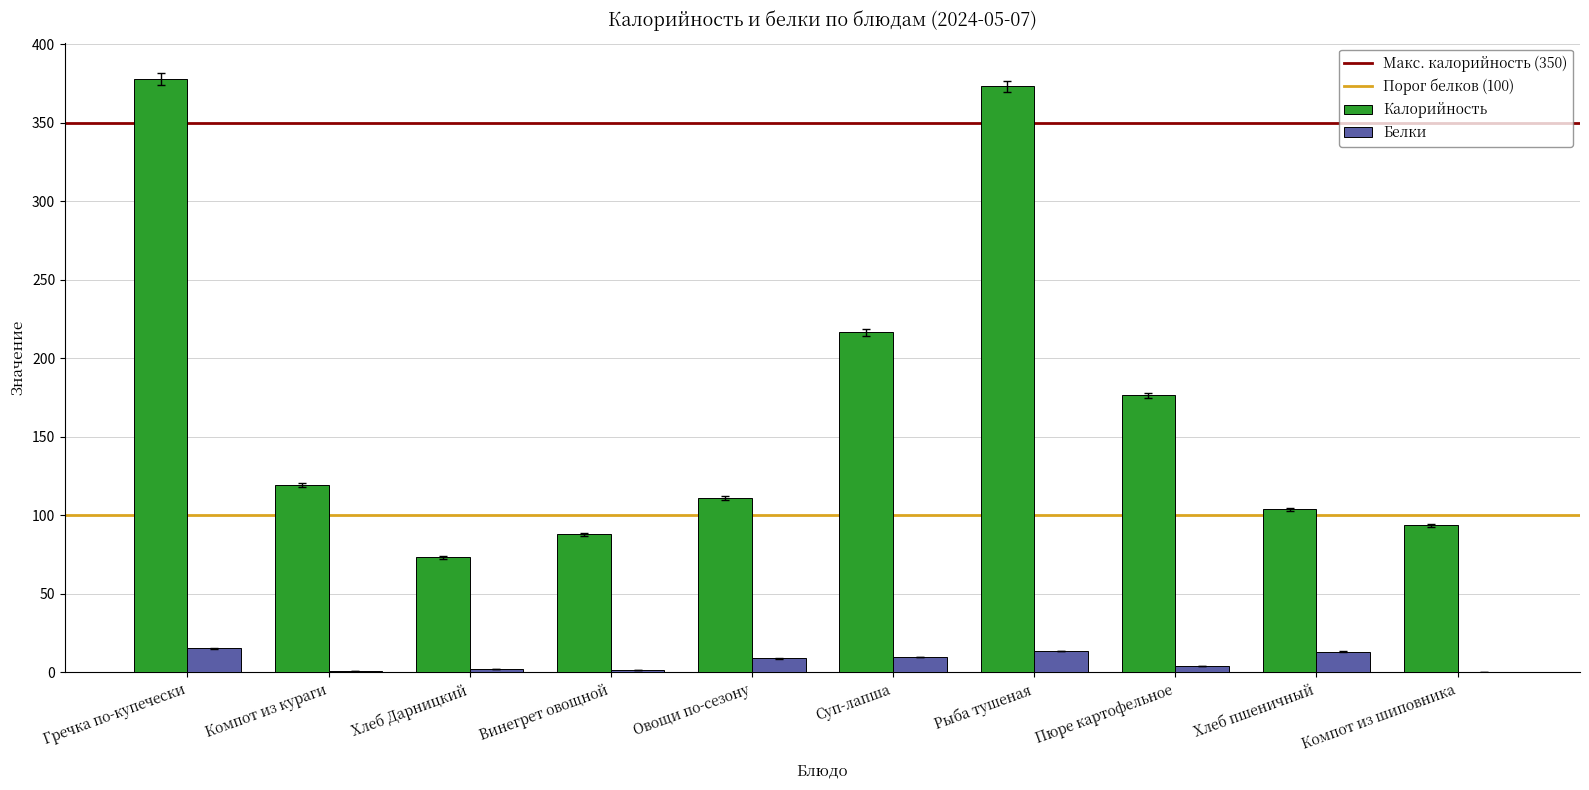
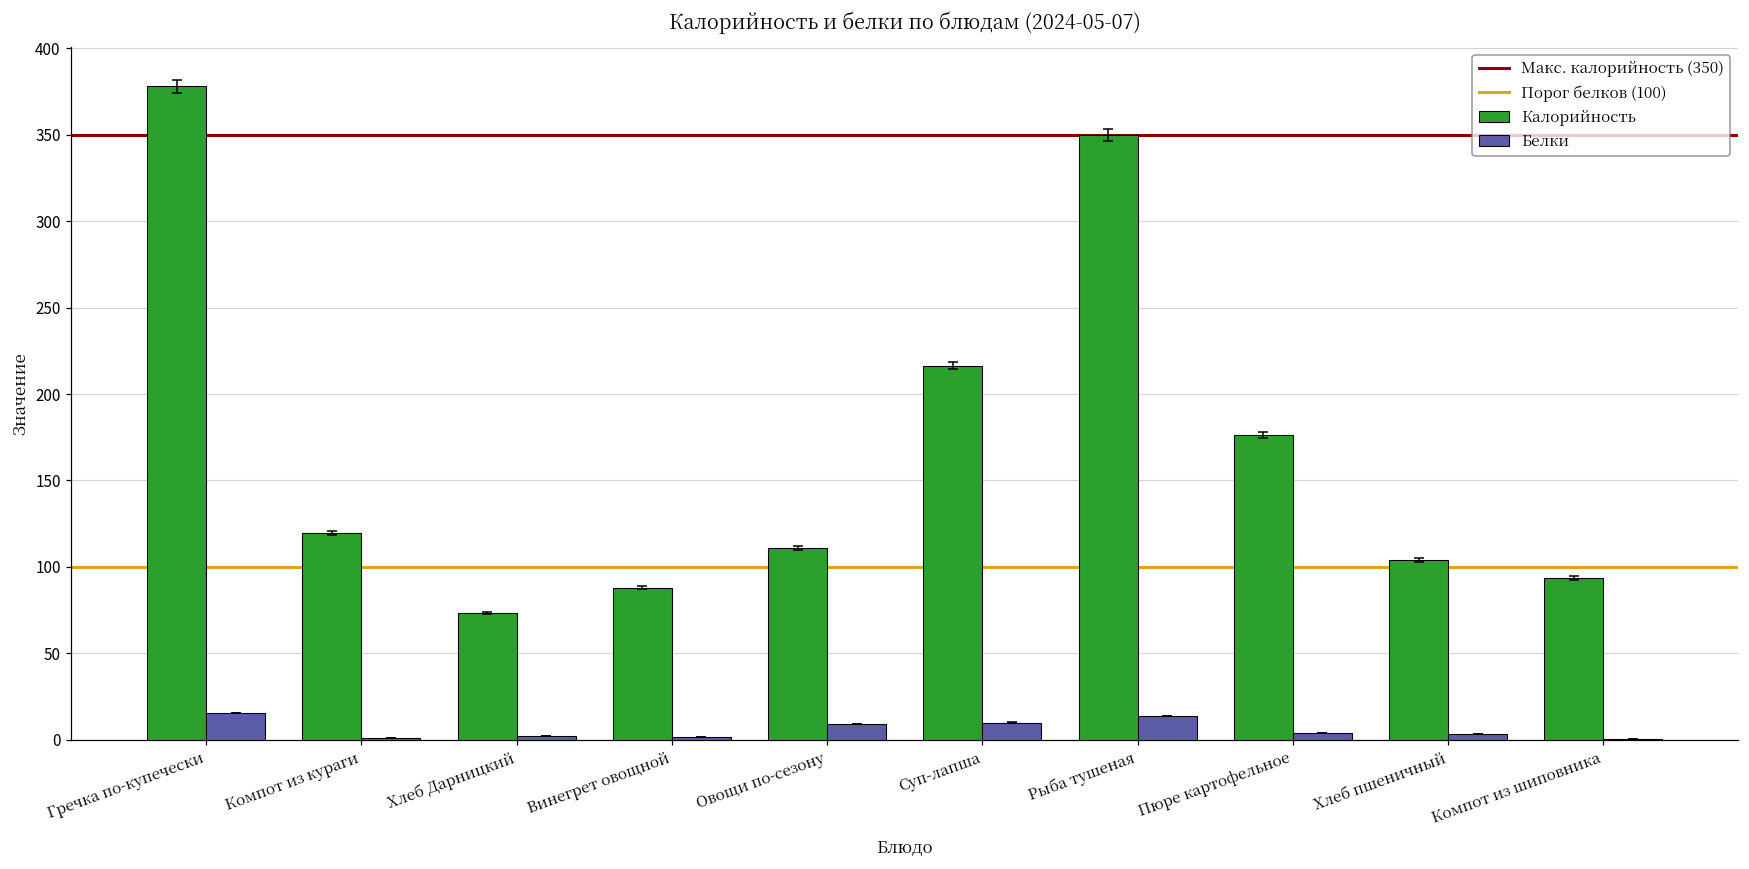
Калорийность, Рыба тушеная: 373 -> 350
Белки, Хлеб пшеничный: 13 -> 3
